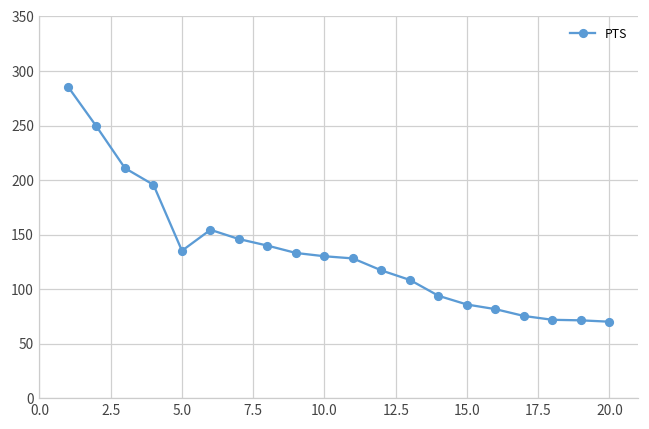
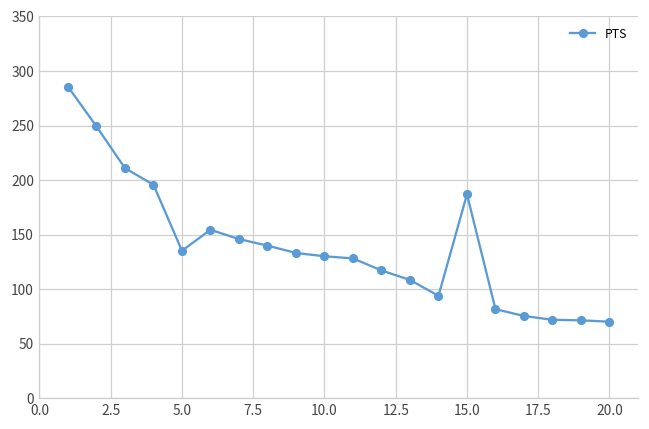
15.0: 90 -> 190
